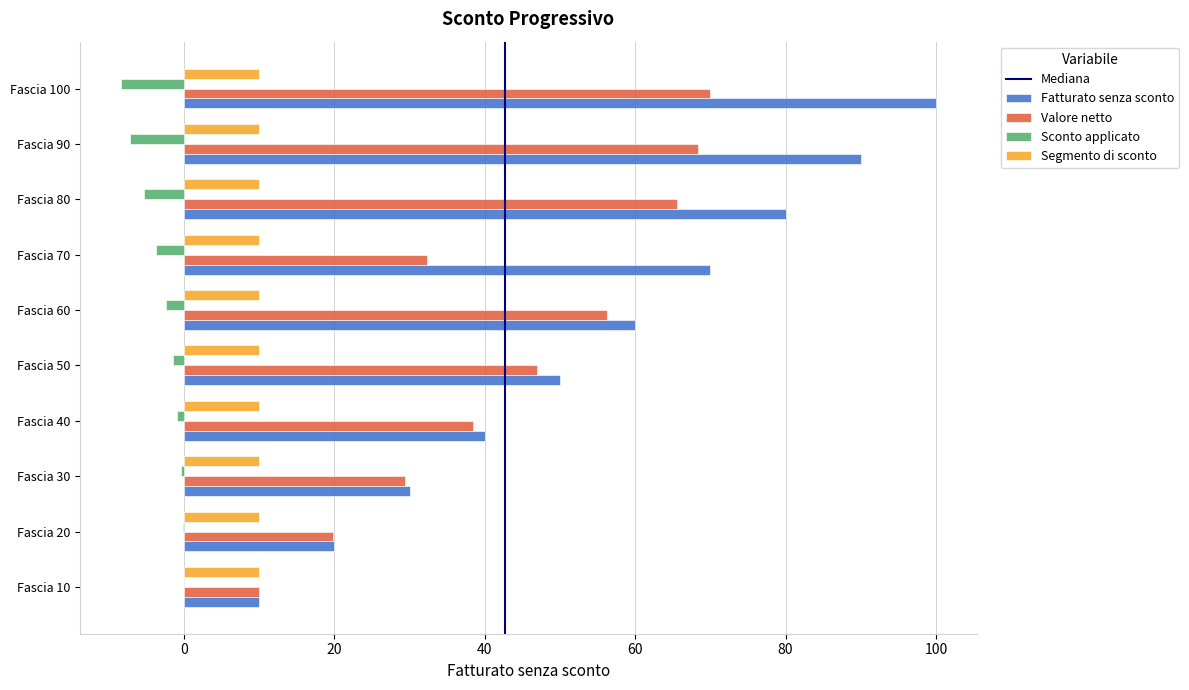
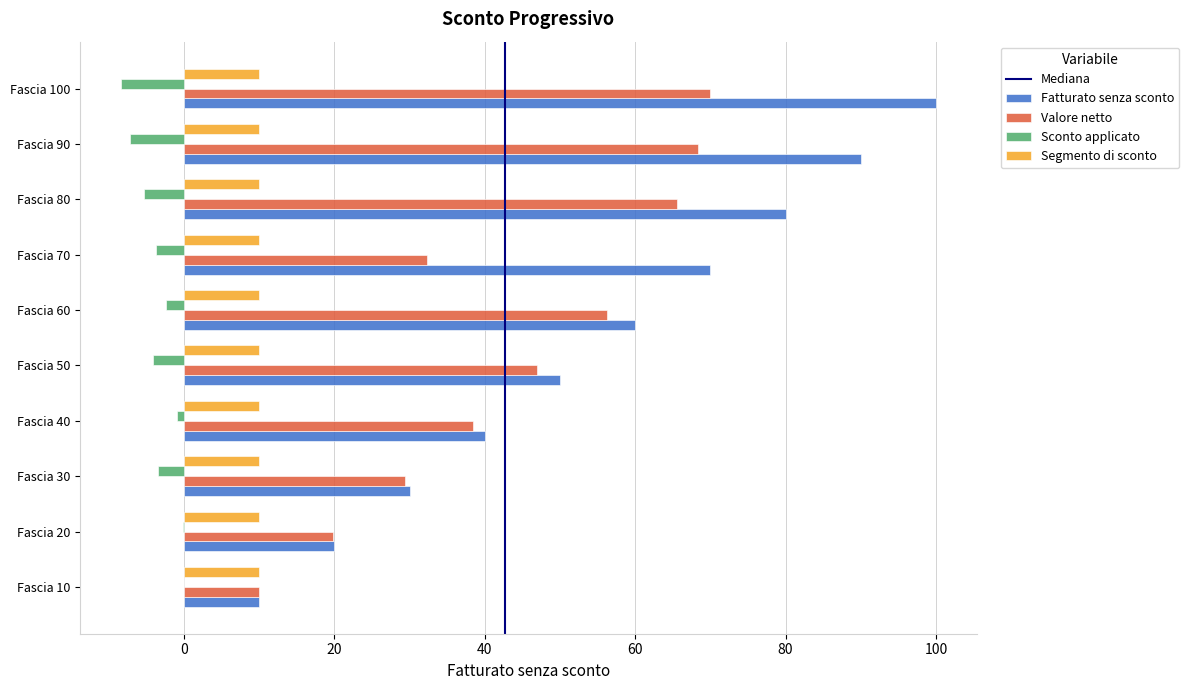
Sconto applicato, Fascia 50: -1 -> -4
Sconto applicato, Fascia 30: 0 -> -3
